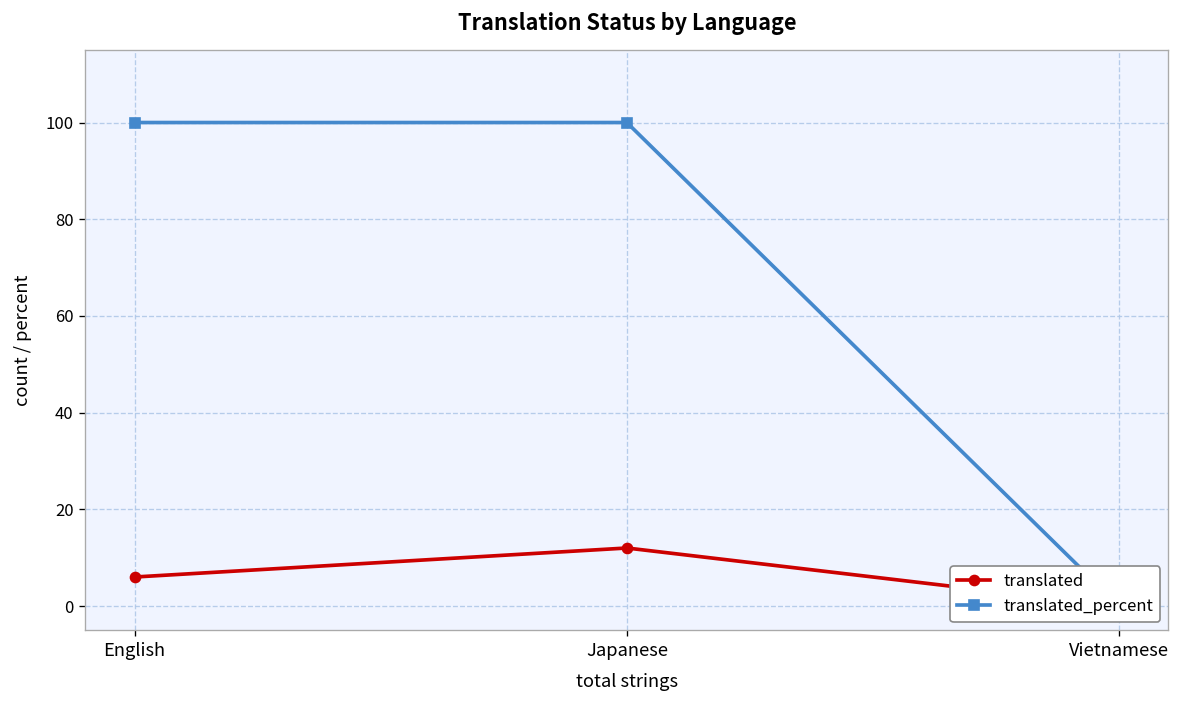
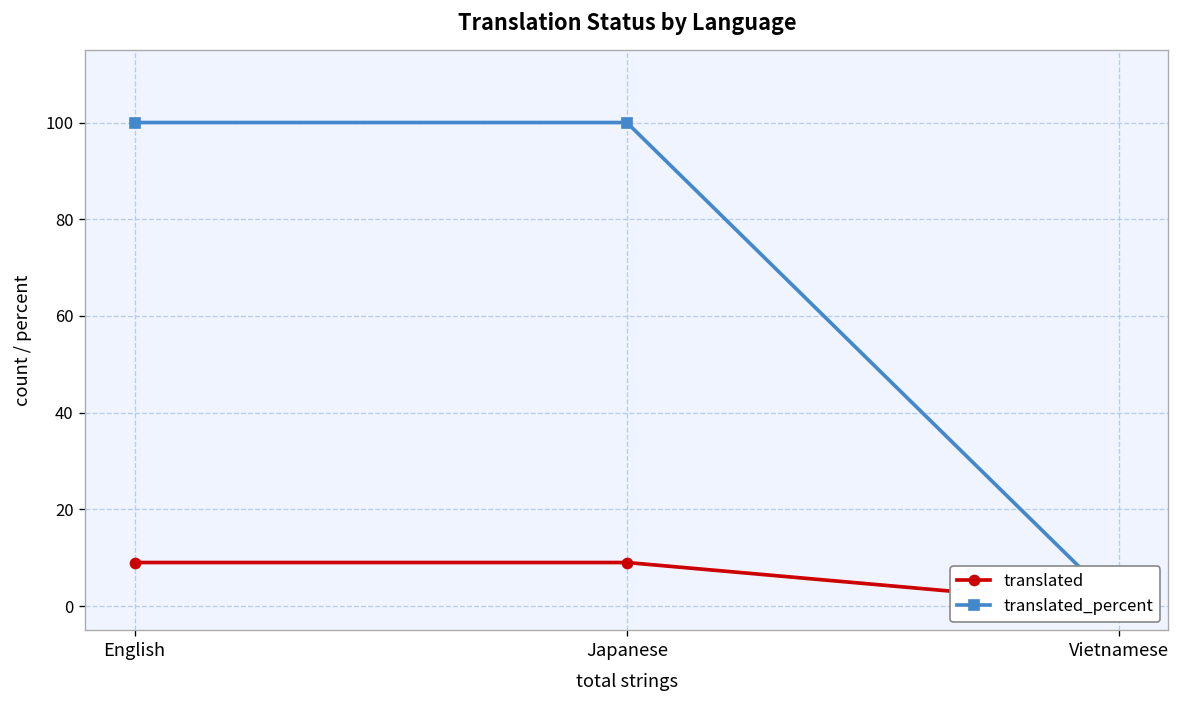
translated, English: 6 -> 9
translated, Japanese: 12 -> 9
